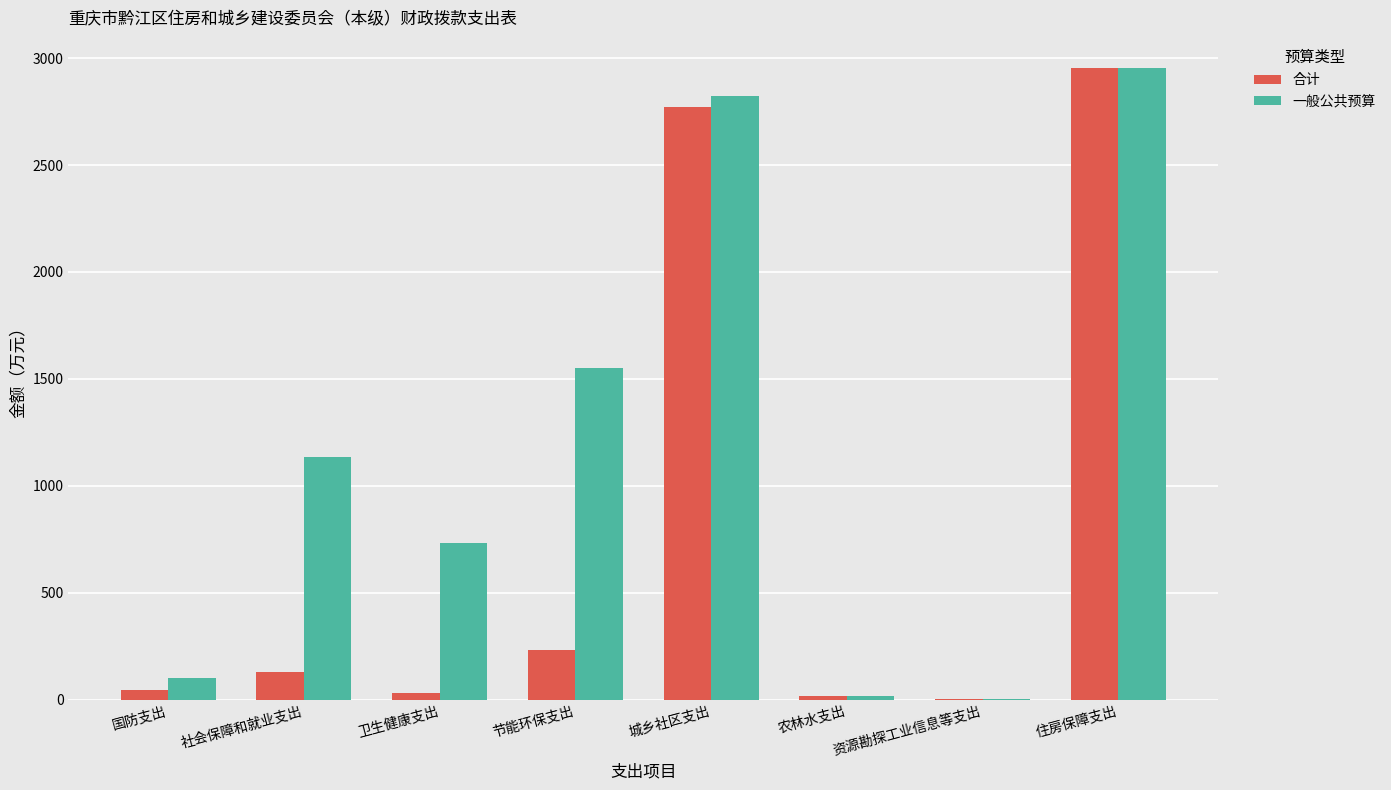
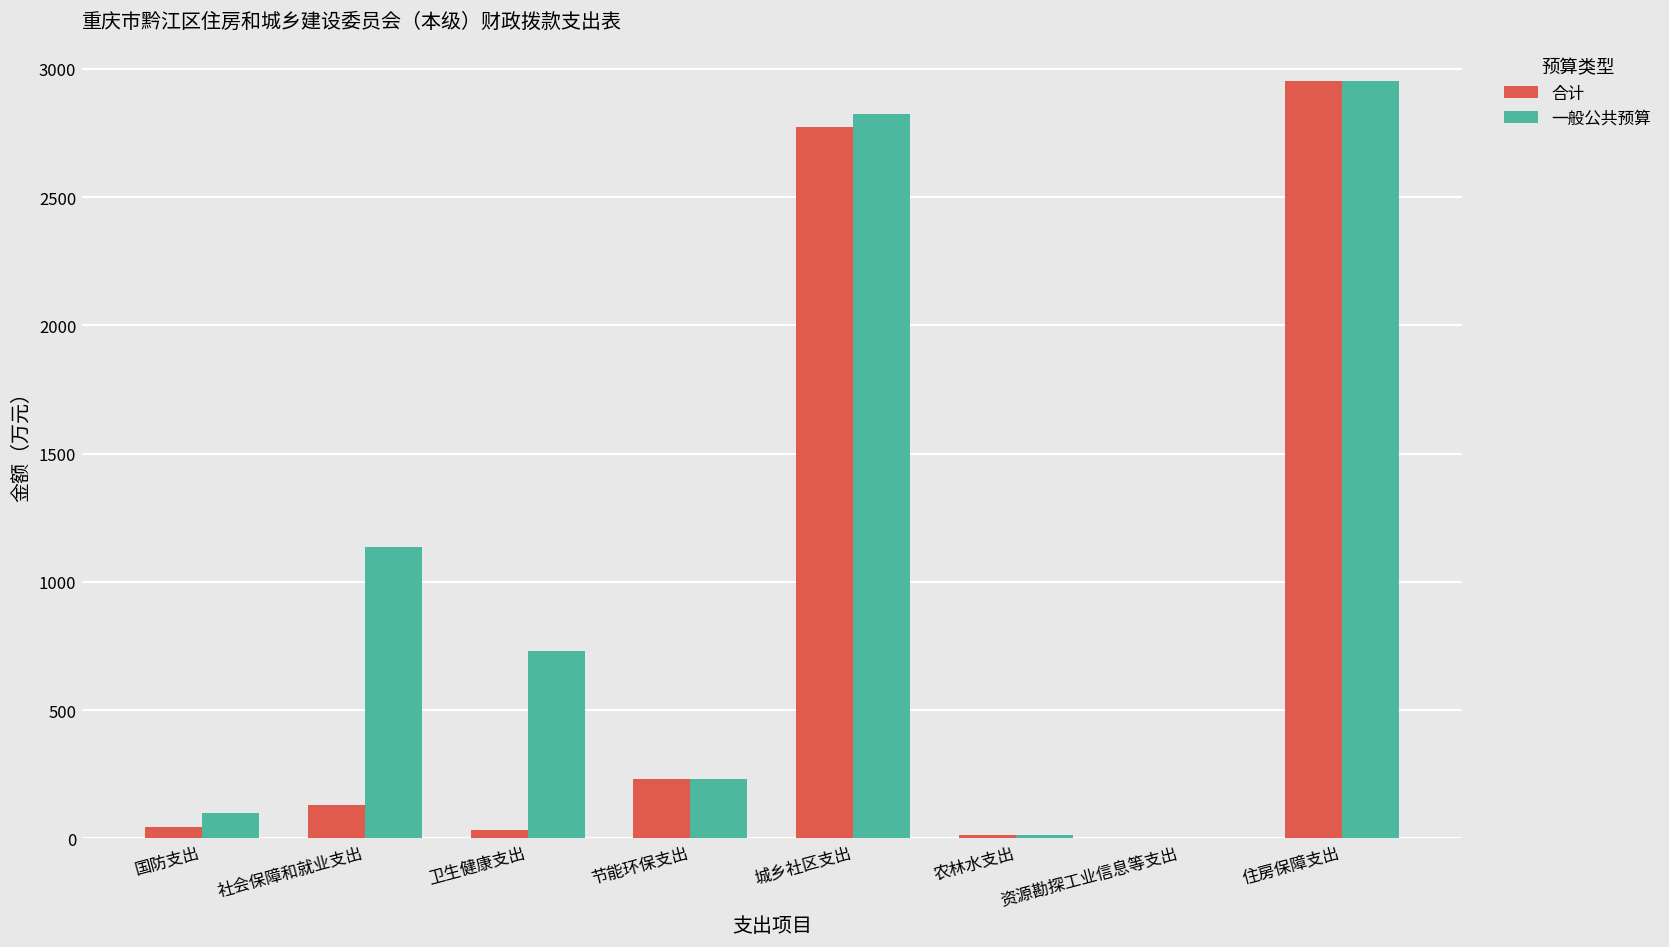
一般公共预算, 节能环保支出: 1550 -> 230
